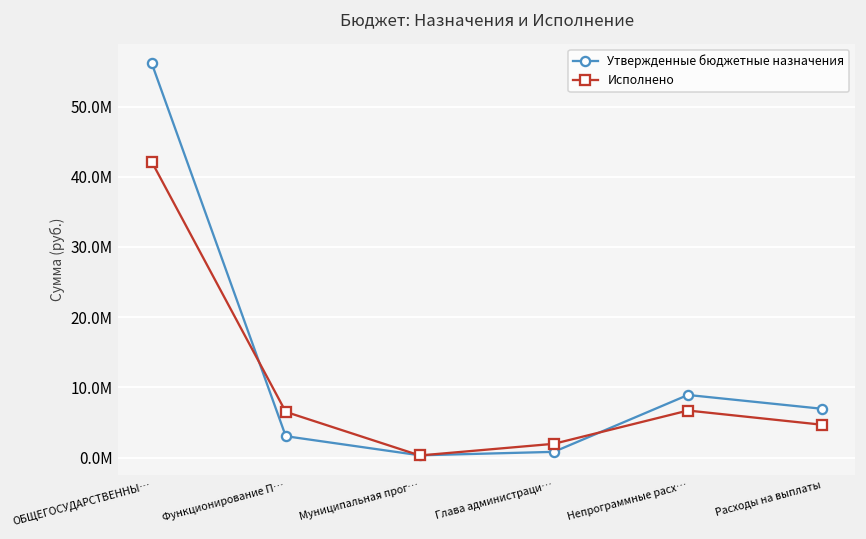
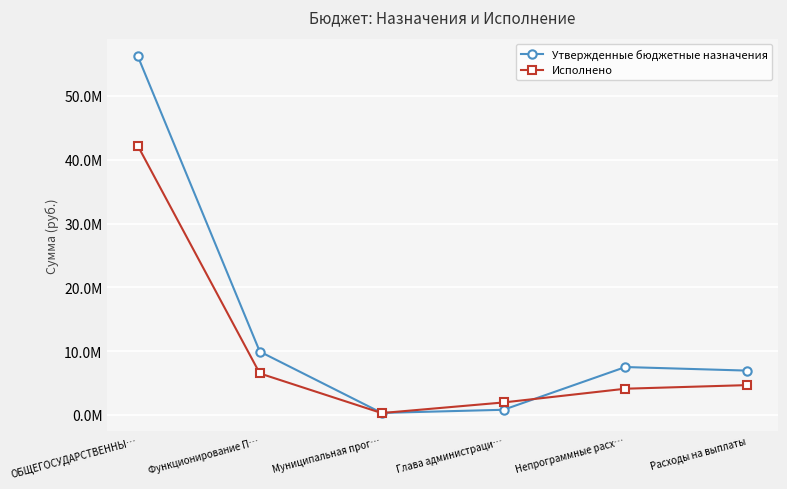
Утвержденные бюджетные назначения, Функционирование П…: 3000000 -> 10000000
Утвержденные бюджетные назначения, Непрограммные расх…: 9000000 -> 8000000
Исполнено, Непрограммные расх…: 7000000 -> 4000000
